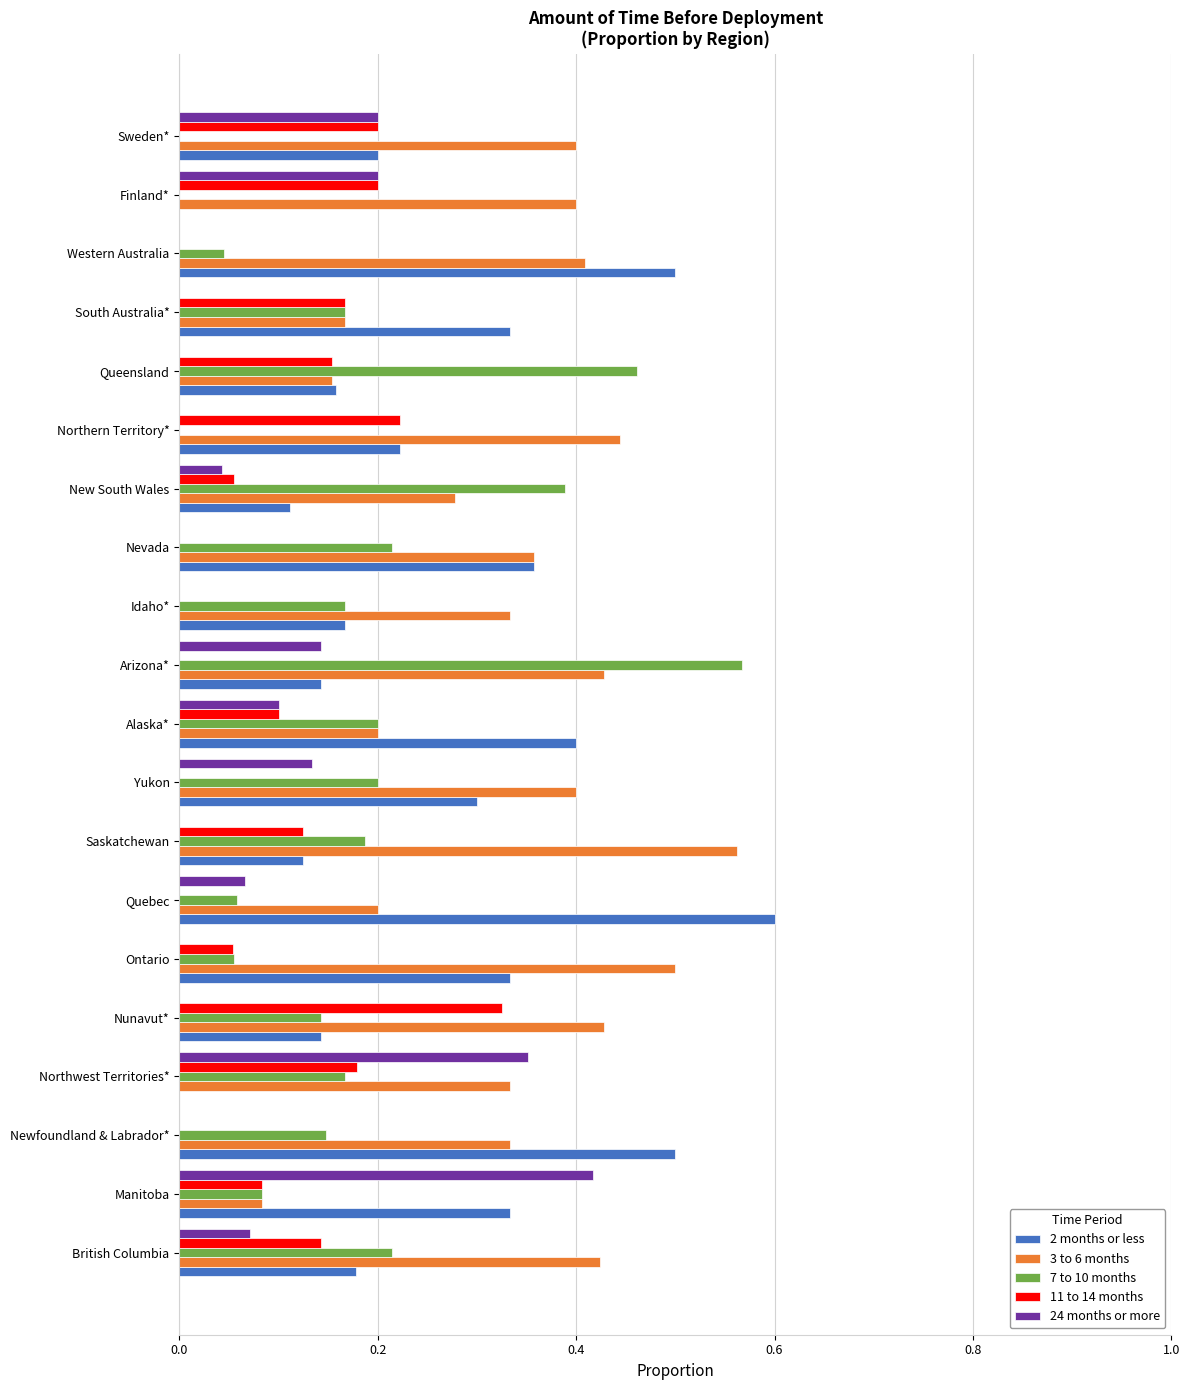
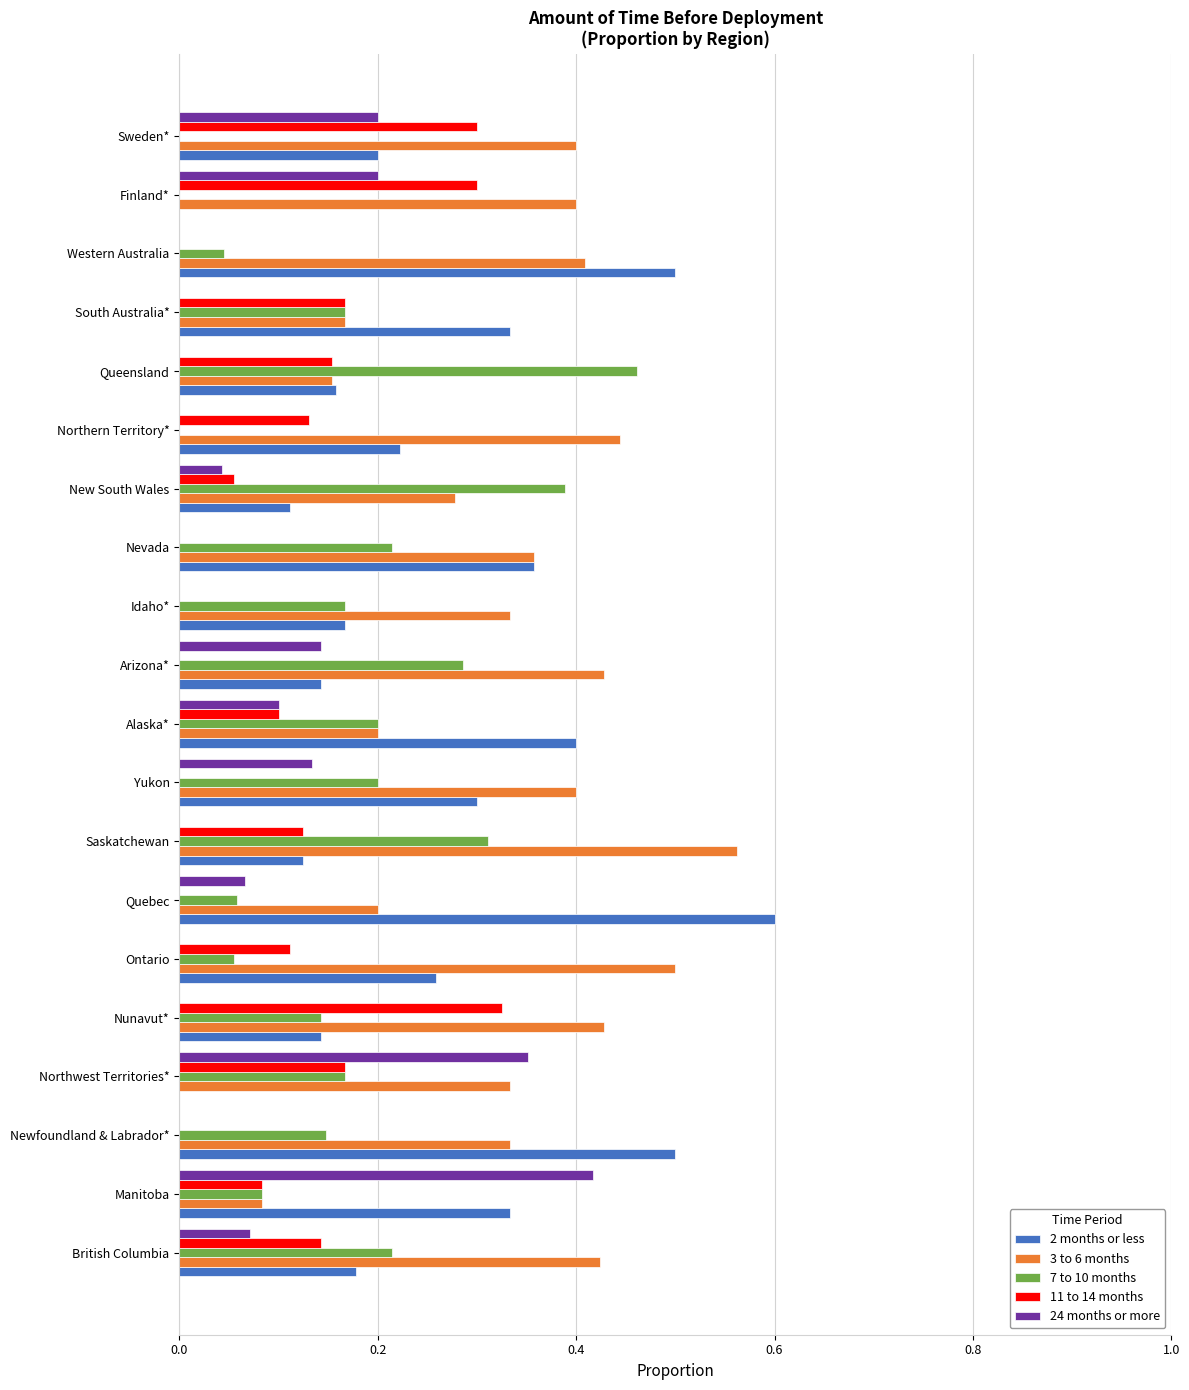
11 to 14 months, Sweden*: 0.2 -> 0.3
11 to 14 months, Finland*: 0.2 -> 0.3
11 to 14 months, Northern Territory*: 0.22 -> 0.13
7 to 10 months, Arizona*: 0.57 -> 0.29
7 to 10 months, Saskatchewan: 0.19 -> 0.31
11 to 14 months, Ontario: 0.05 -> 0.11
2 months or less, Ontario: 0.33 -> 0.26
11 to 14 months, Northwest Territories*: 0.18 -> 0.17
